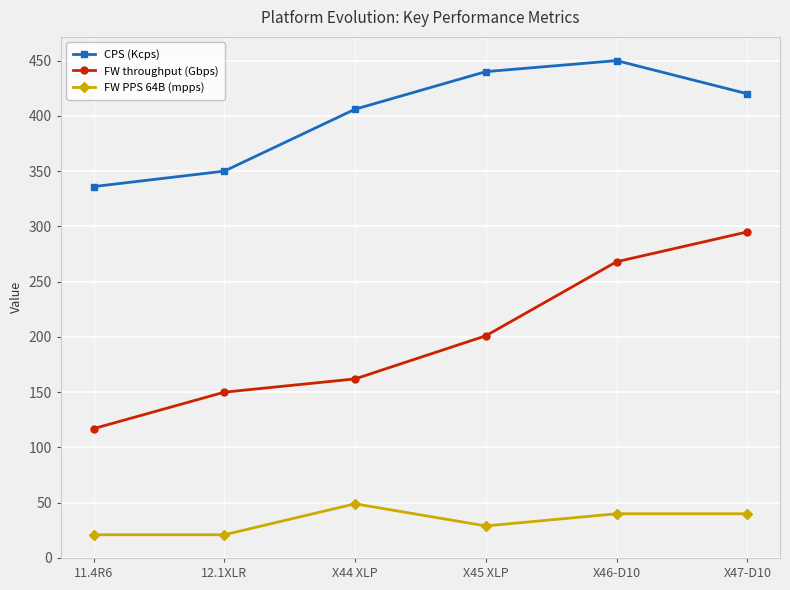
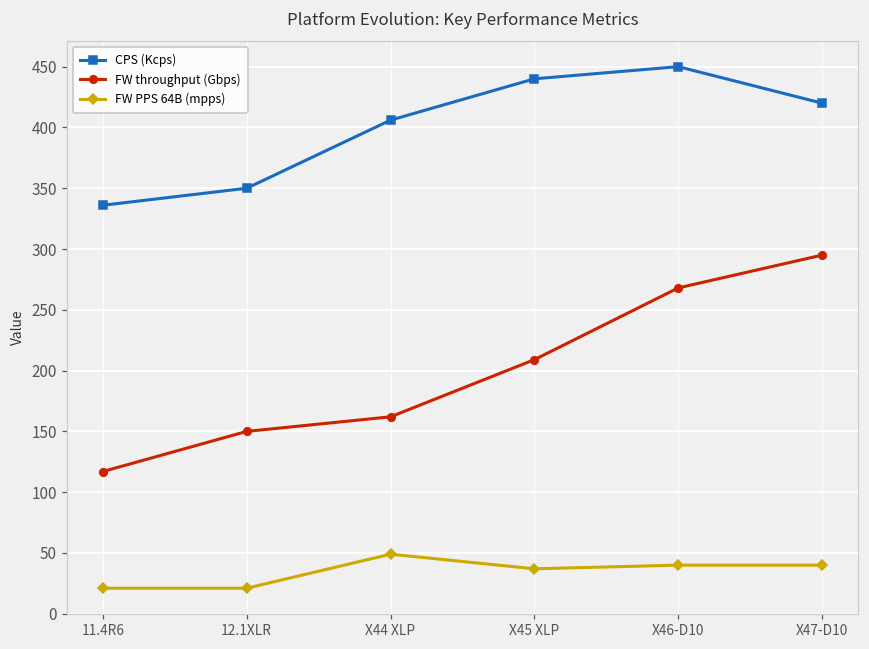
FW throughput (Gbps), X45 XLP: 201 -> 209
FW PPS 64B (mpps), X45 XLP: 29 -> 37
